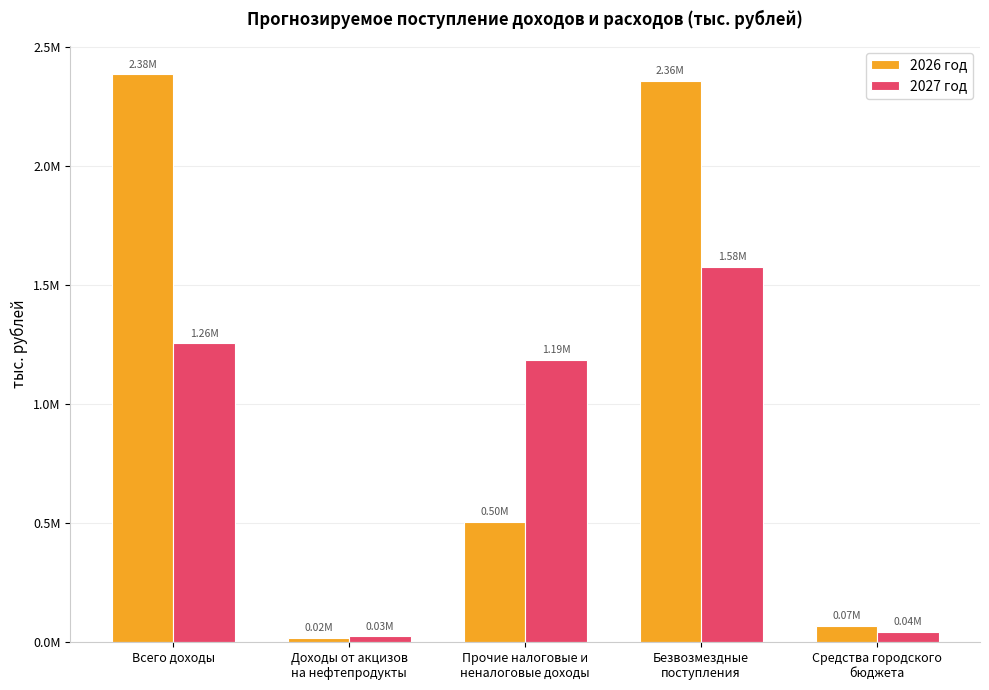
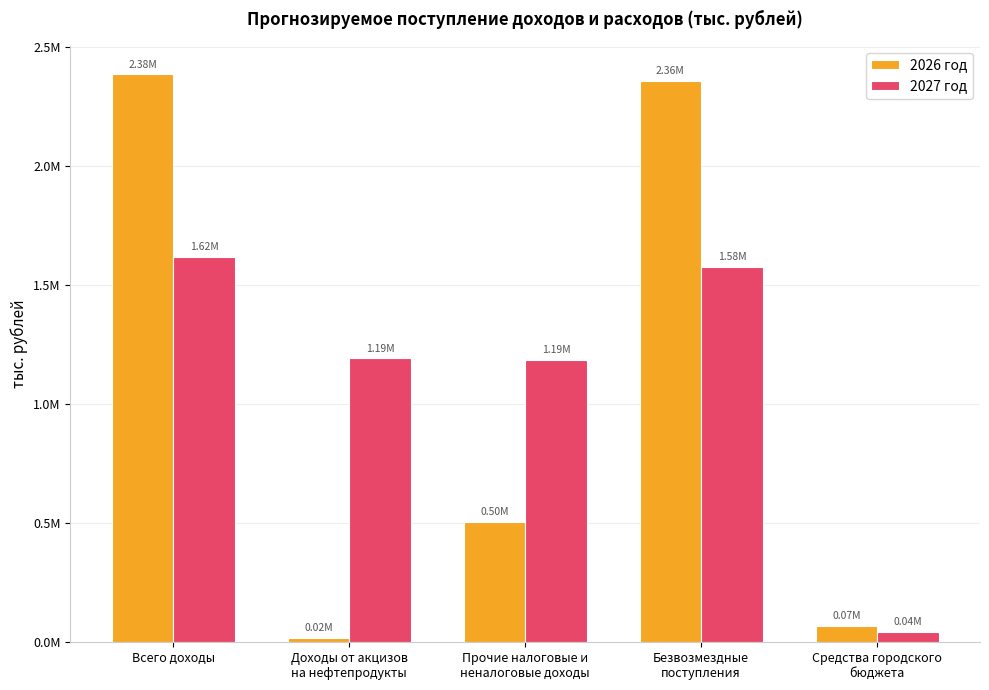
2027 год, Всего доходы: 1.26M -> 1.62M
2027 год, Доходы от акцизов на нефтепродукты: 0.03M -> 1.19M
